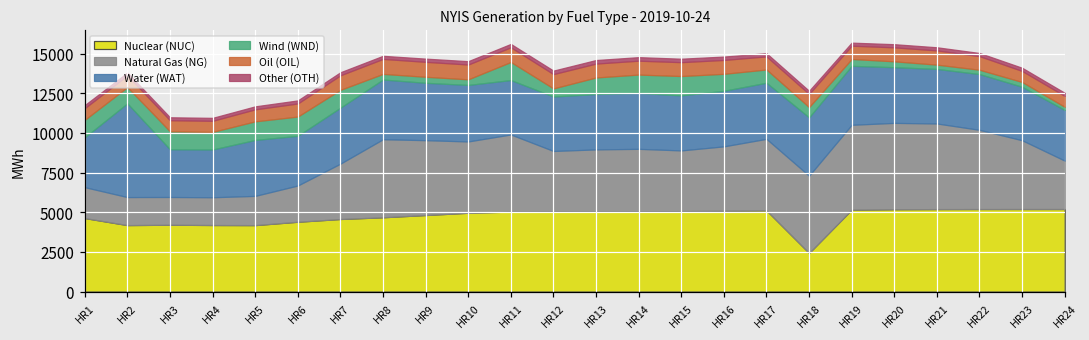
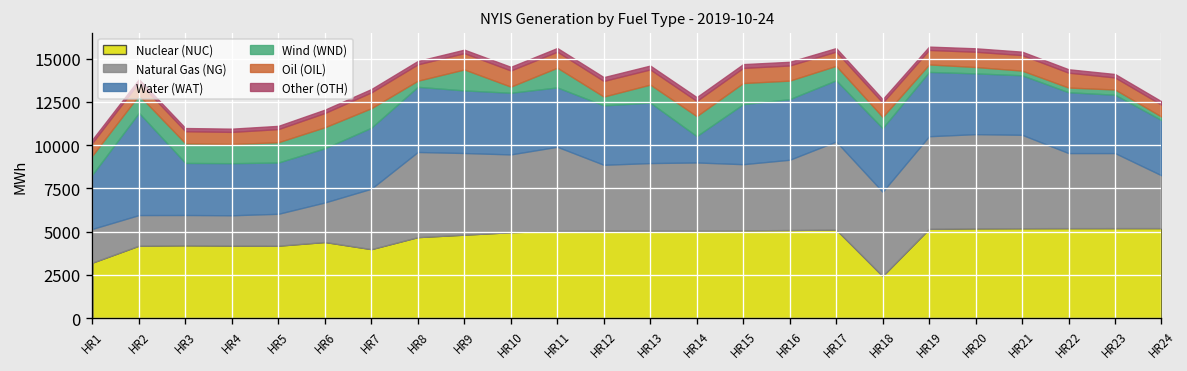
Nuclear (NUC), HR1: 4600 -> 3200
Water (WAT), HR5: 3500 -> 3000
Nuclear (NUC), HR7: 4600 -> 4000
Wind (WND), HR9: 400 -> 1200
Water (WAT), HR14: 3500 -> 1500
Natural Gas (NG), HR17: 4500 -> 5100
Natural Gas (NG), HR22: 5000 -> 4300
